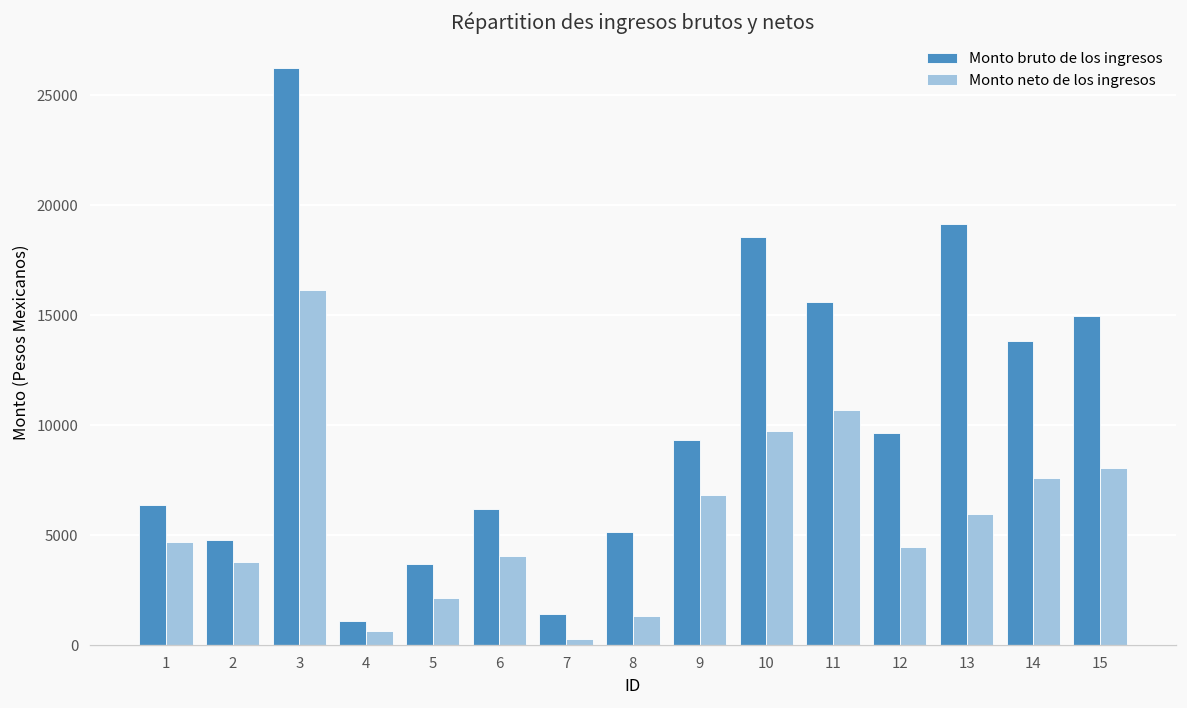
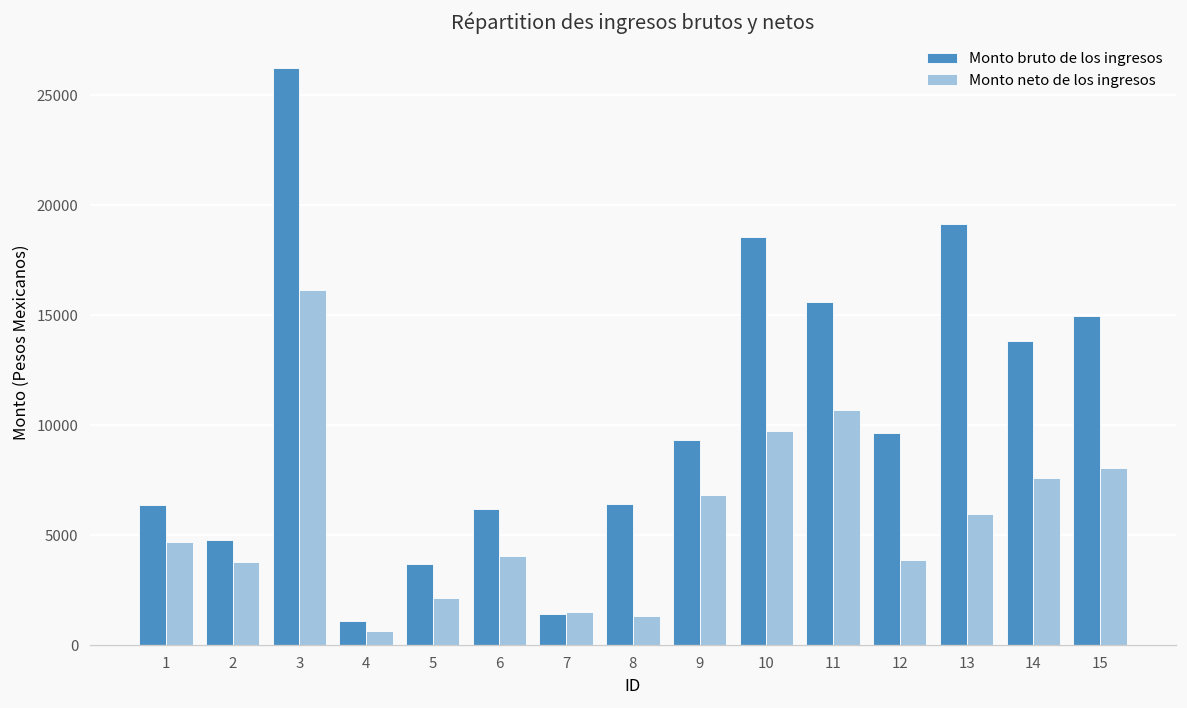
Monto neto de los ingresos, 7: 300 -> 1500
Monto bruto de los ingresos, 8: 5100 -> 6400
Monto neto de los ingresos, 12: 4500 -> 3900
